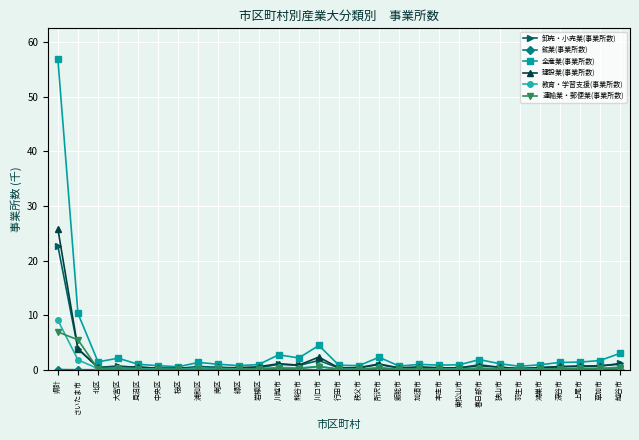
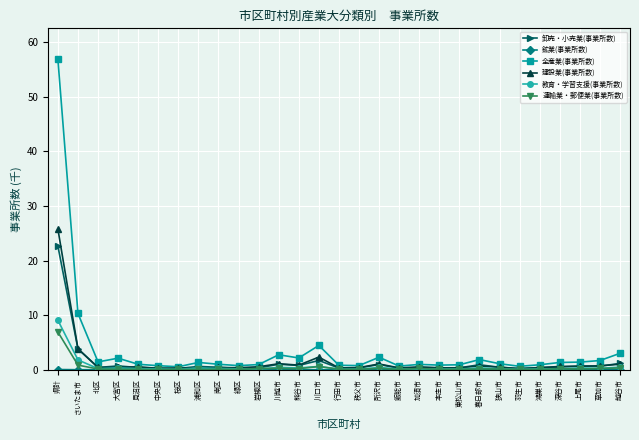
運輸業・郵便業(事業所数), さいたま市: 5 -> 1
